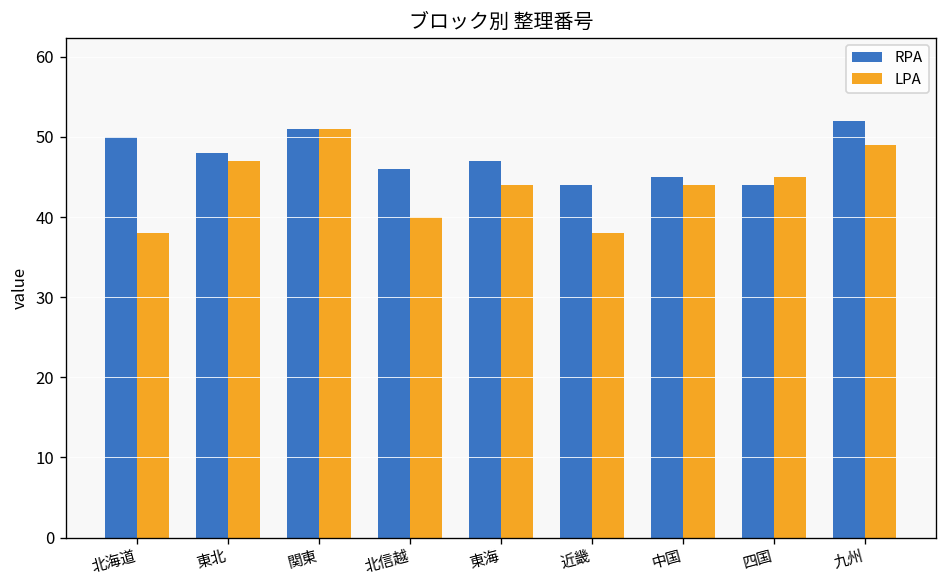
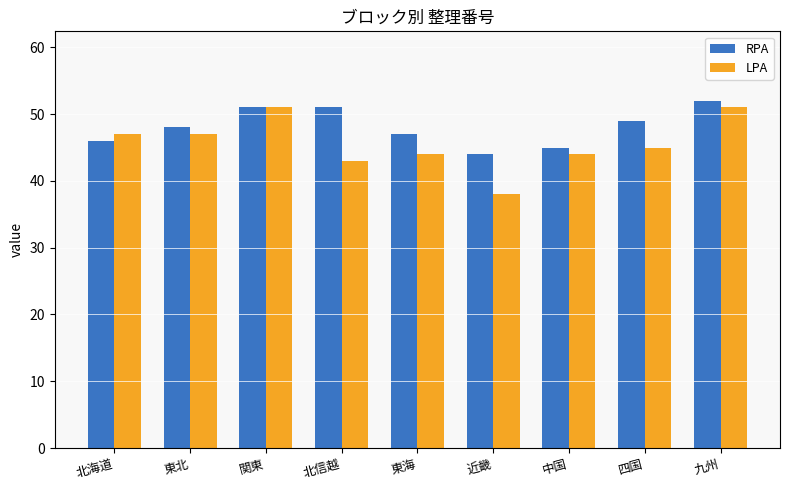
RPA, 北海道: 50 -> 46
LPA, 北海道: 38 -> 47
RPA, 北信越: 46 -> 51
LPA, 北信越: 40 -> 43
RPA, 四国: 44 -> 49
LPA, 九州: 49 -> 51
